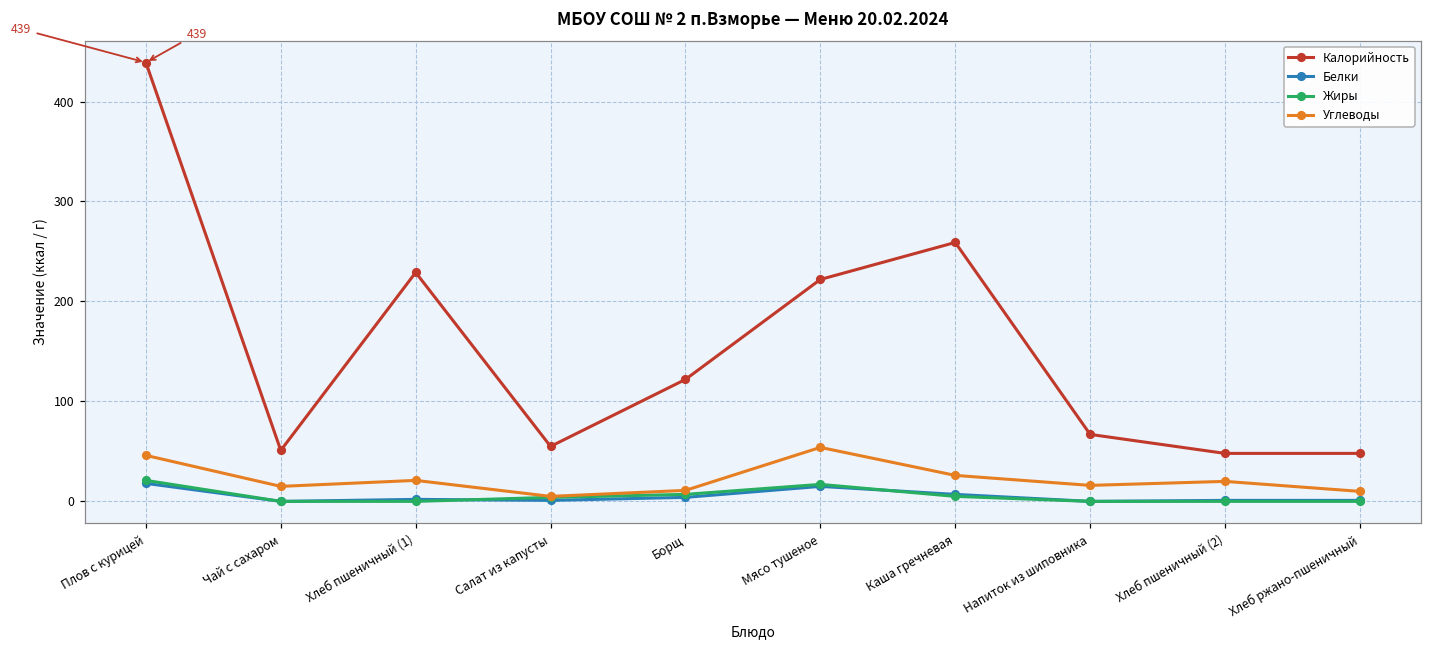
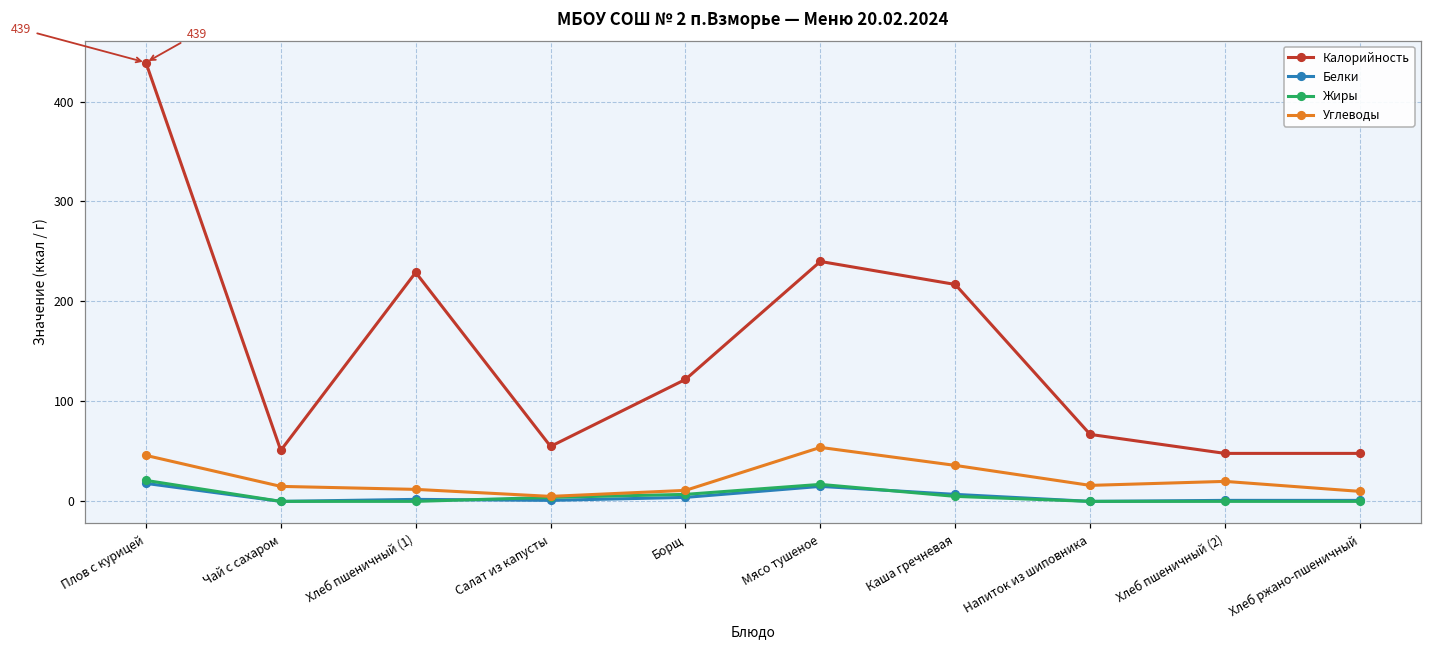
Углеводы, Хлеб пшеничный (1): 20 -> 10
Калорийность, Мясо тушеное: 220 -> 240
Калорийность, Каша гречневая: 260 -> 220
Углеводы, Каша гречневая: 30 -> 40
